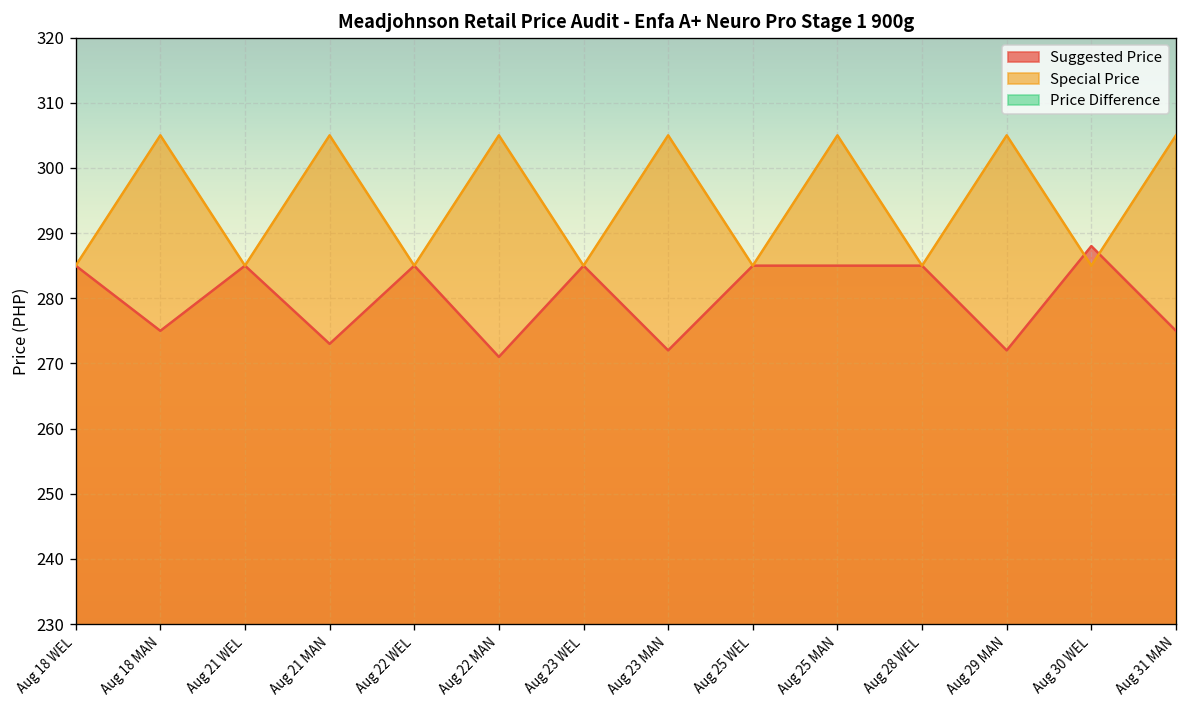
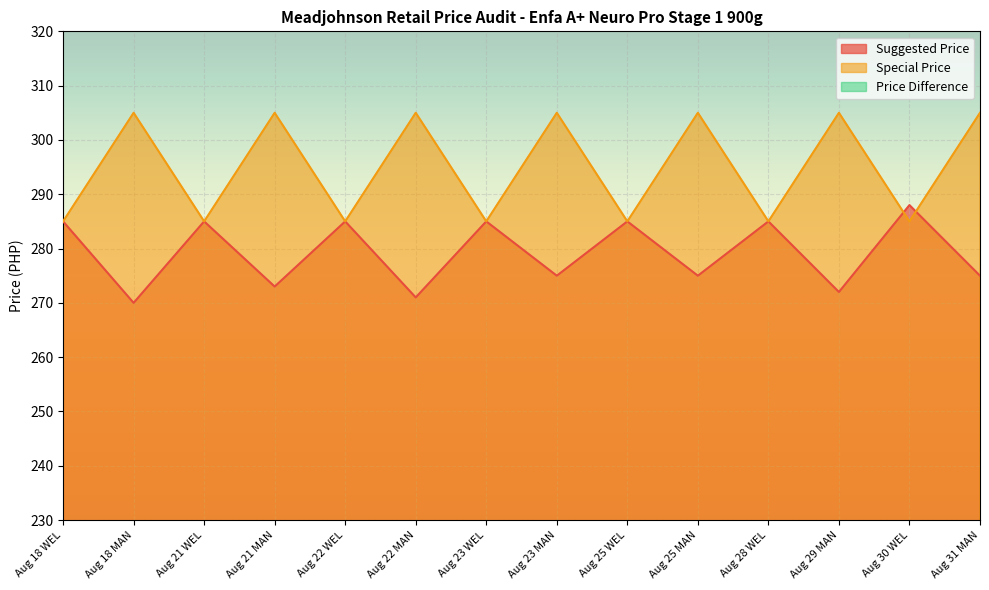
Suggested Price, Aug 18 MAN: 275 -> 270
Suggested Price, Aug 23 MAN: 272 -> 275
Suggested Price, Aug 25 MAN: 285 -> 275
